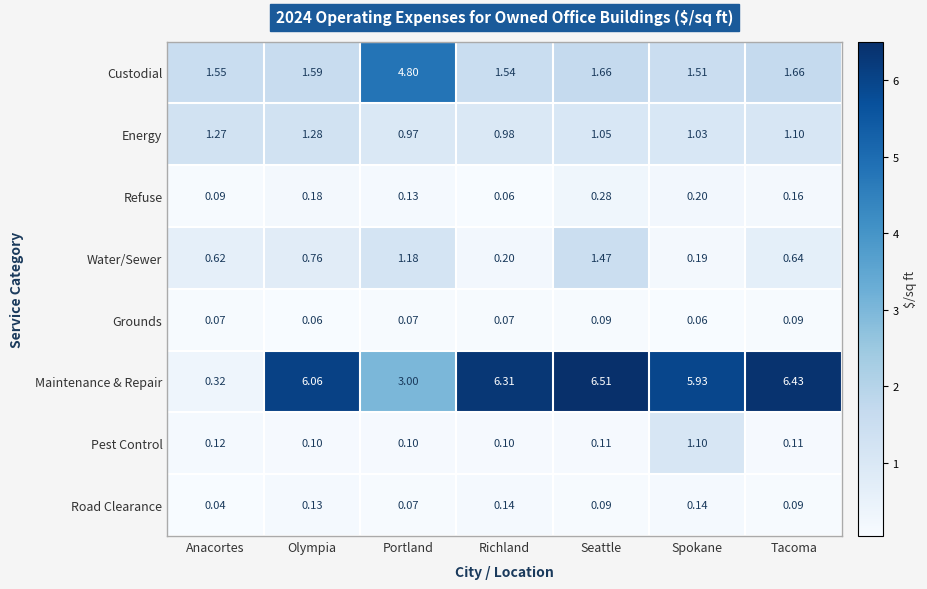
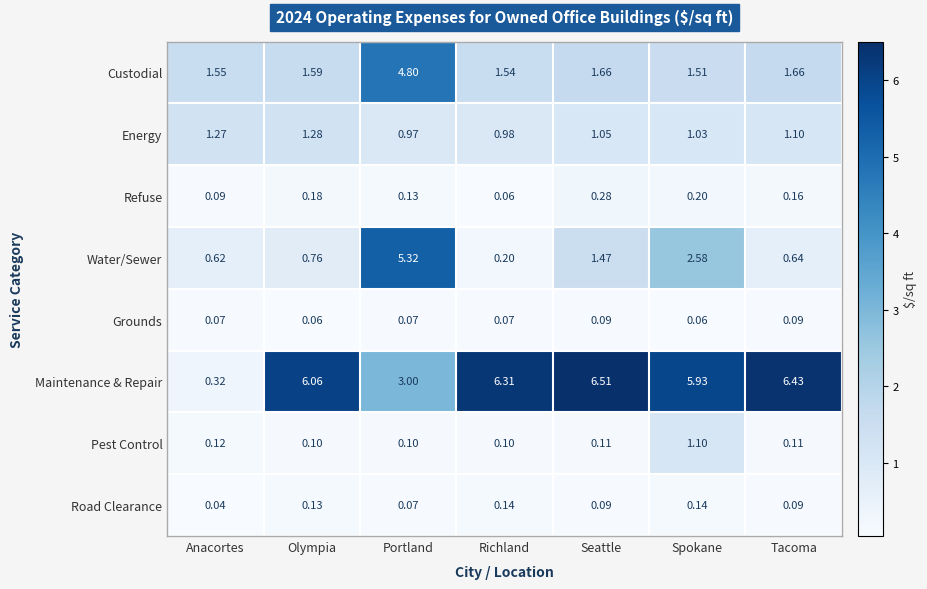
Water/Sewer, Portland: 1.18 -> 5.32
Water/Sewer, Spokane: 0.19 -> 2.58
